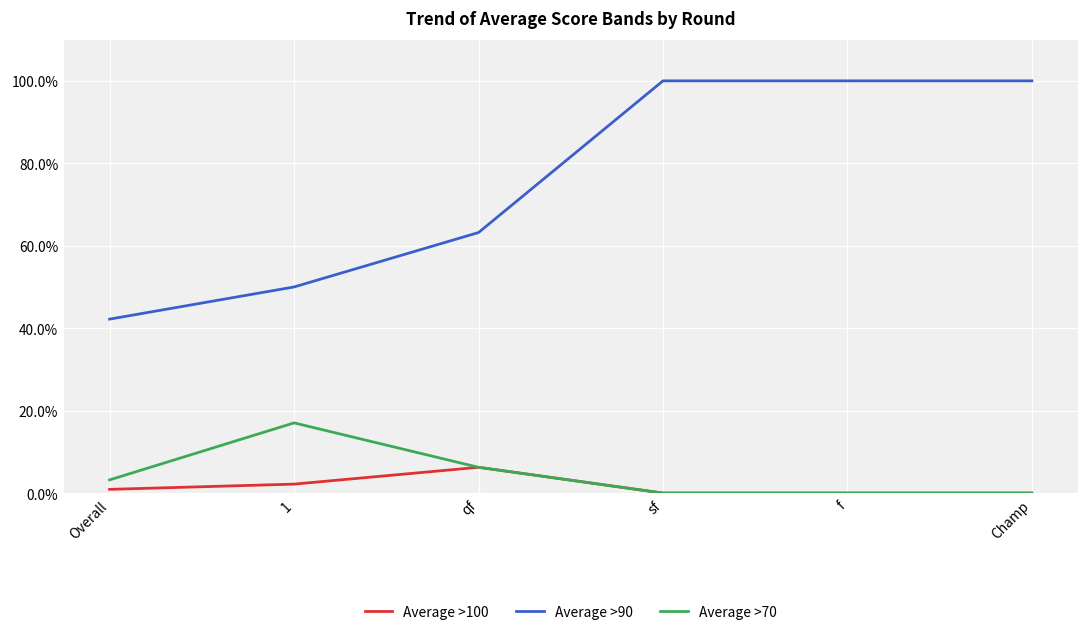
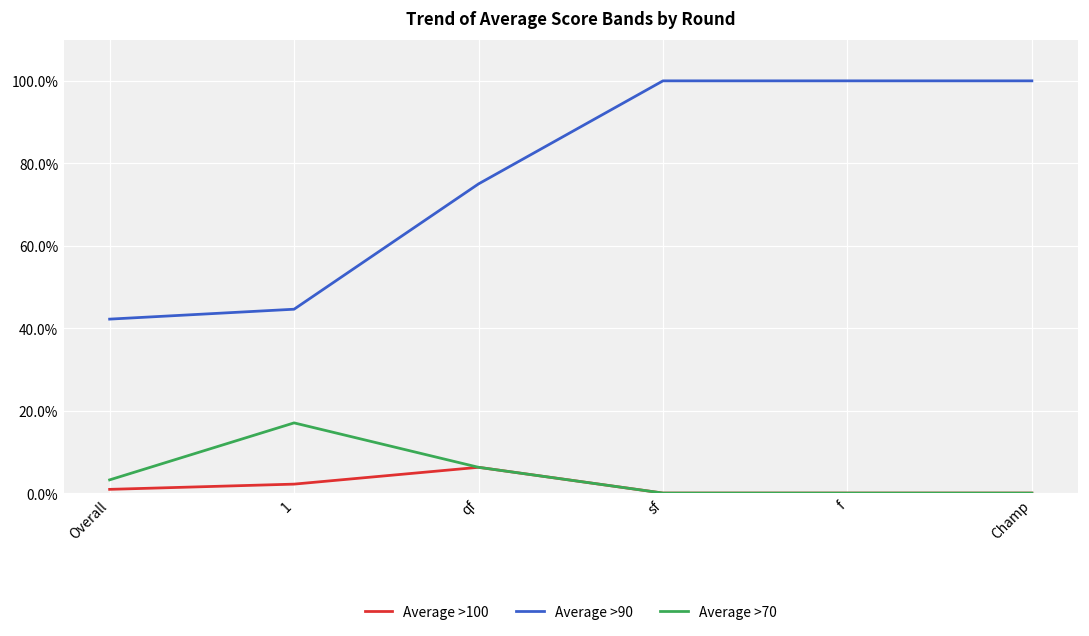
Average >90, 1: 50% -> 45%
Average >90, qf: 63% -> 75%
